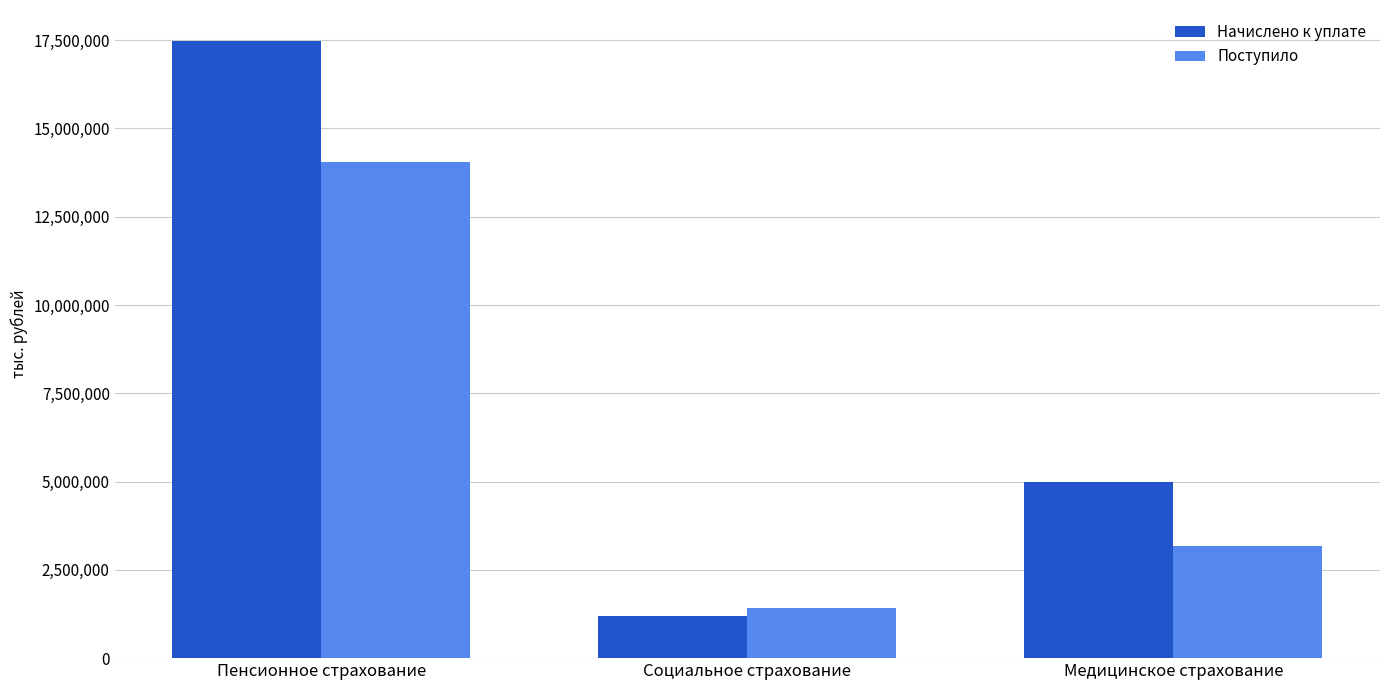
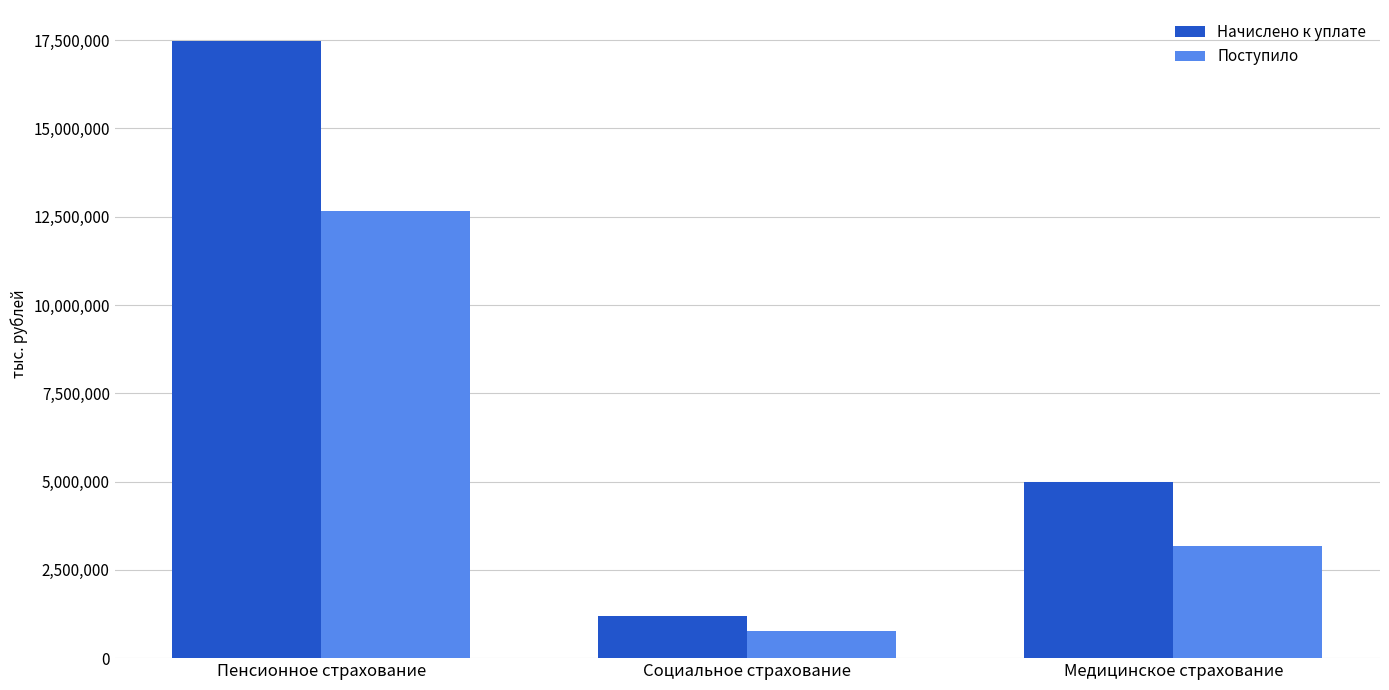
Поступило, Пенсионное страхование: 14,100,000 -> 12,700,000
Поступило, Социальное страхование: 1,400,000 -> 800,000
